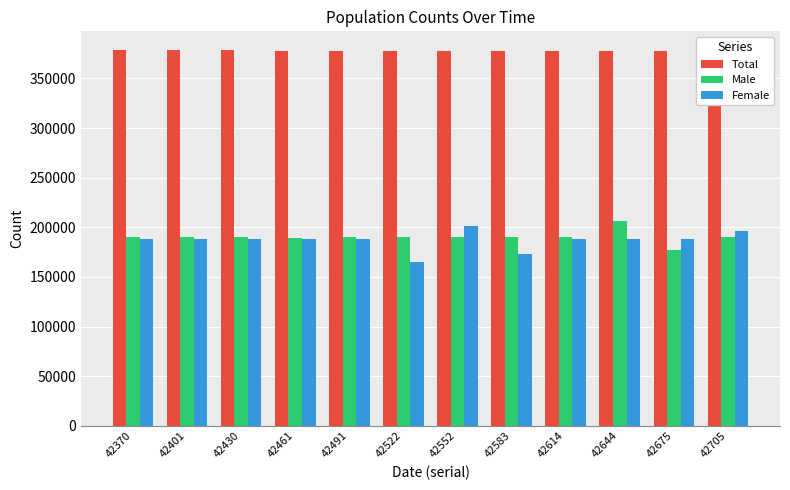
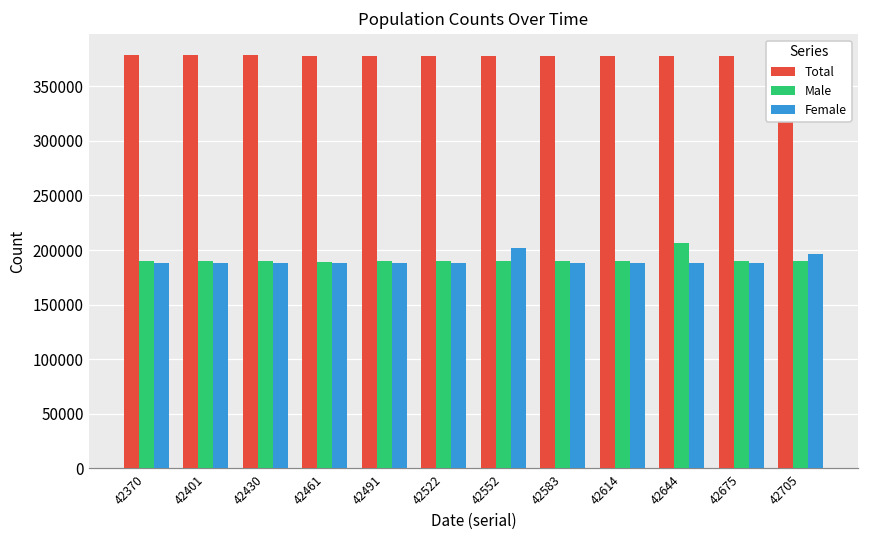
Female, 42522: 170000 -> 190000
Female, 42583: 170000 -> 190000
Male, 42675: 180000 -> 190000
